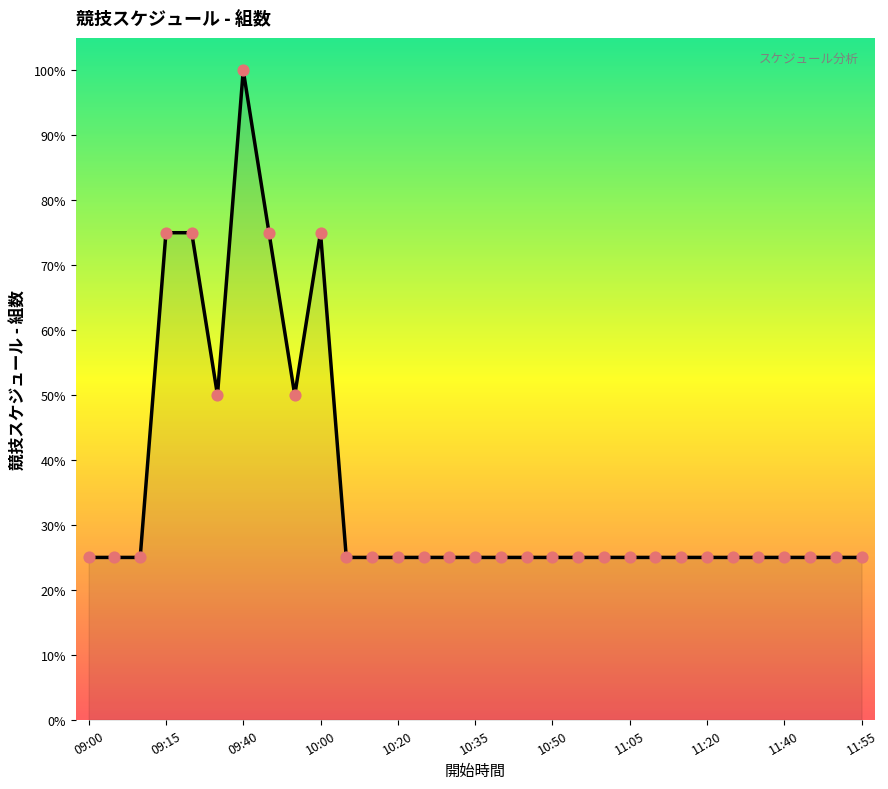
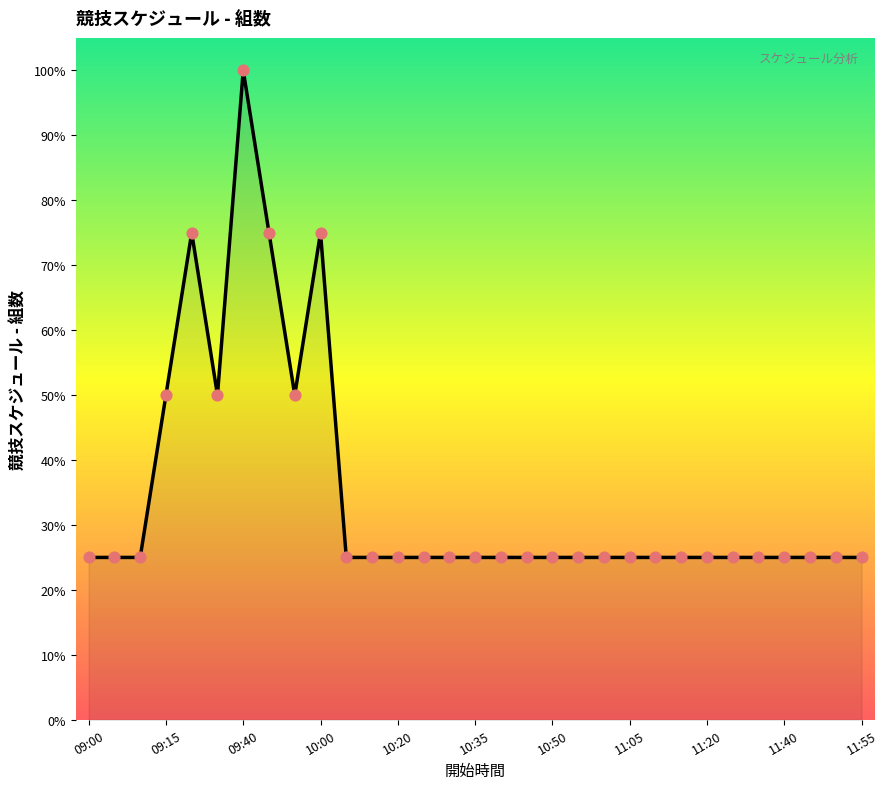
09:15: 75% -> 50%
